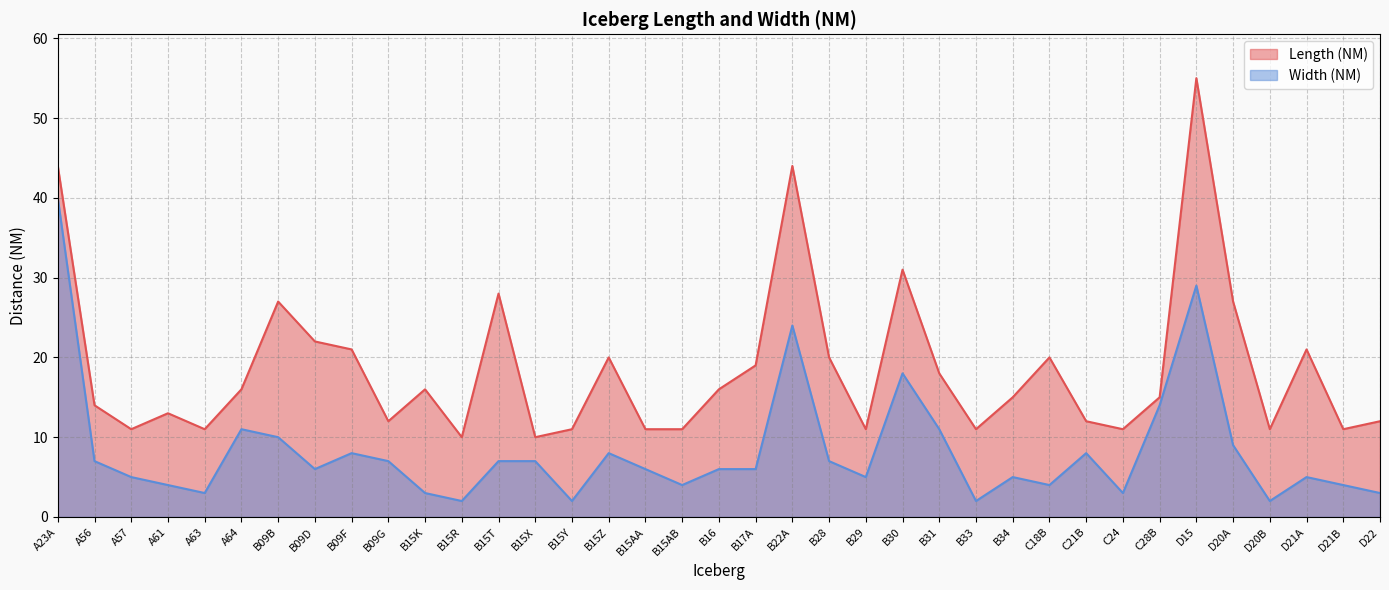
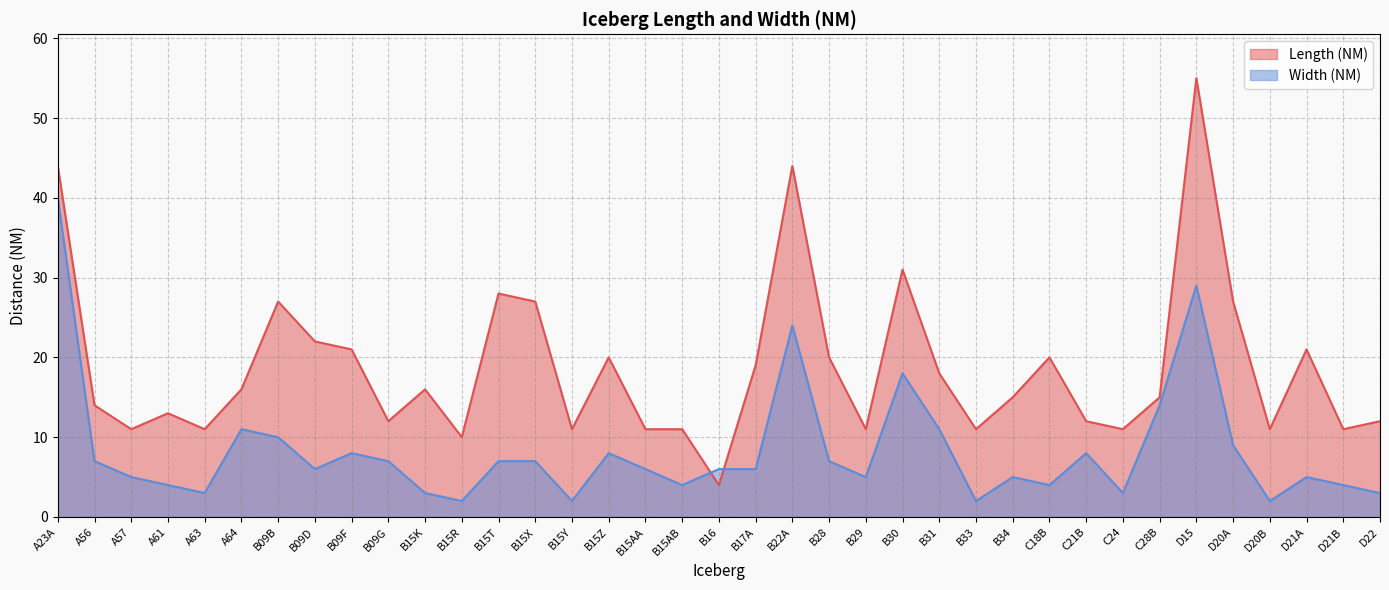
Length (NM), B15X: 10 -> 27
Length (NM), B16: 16 -> 4
